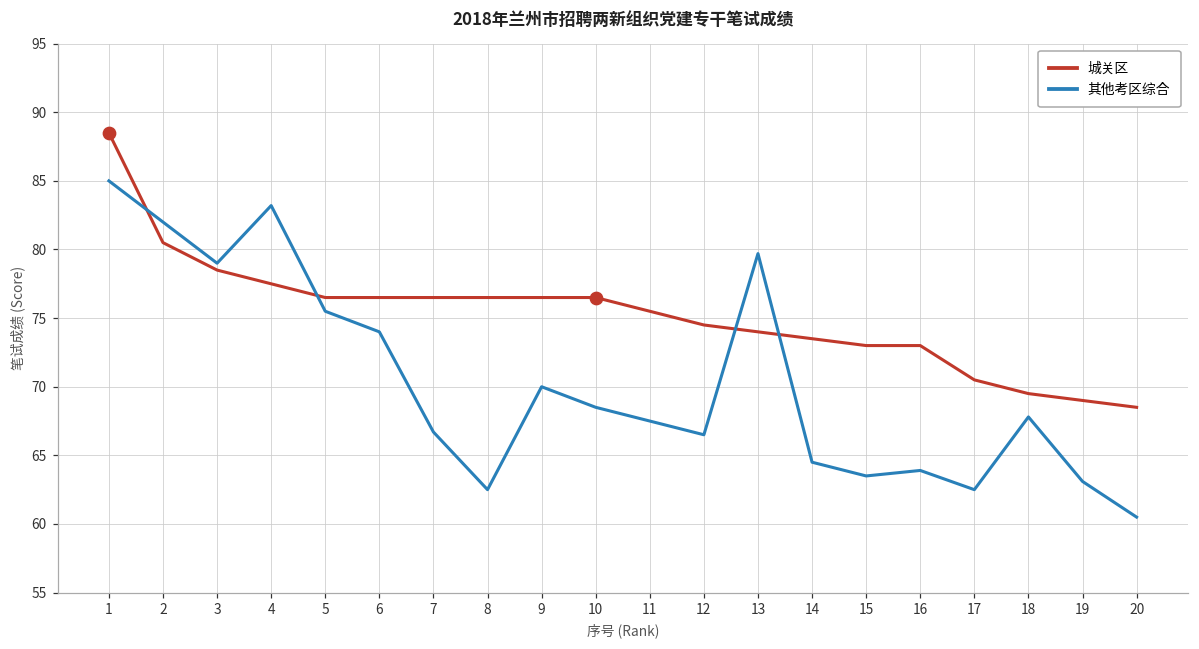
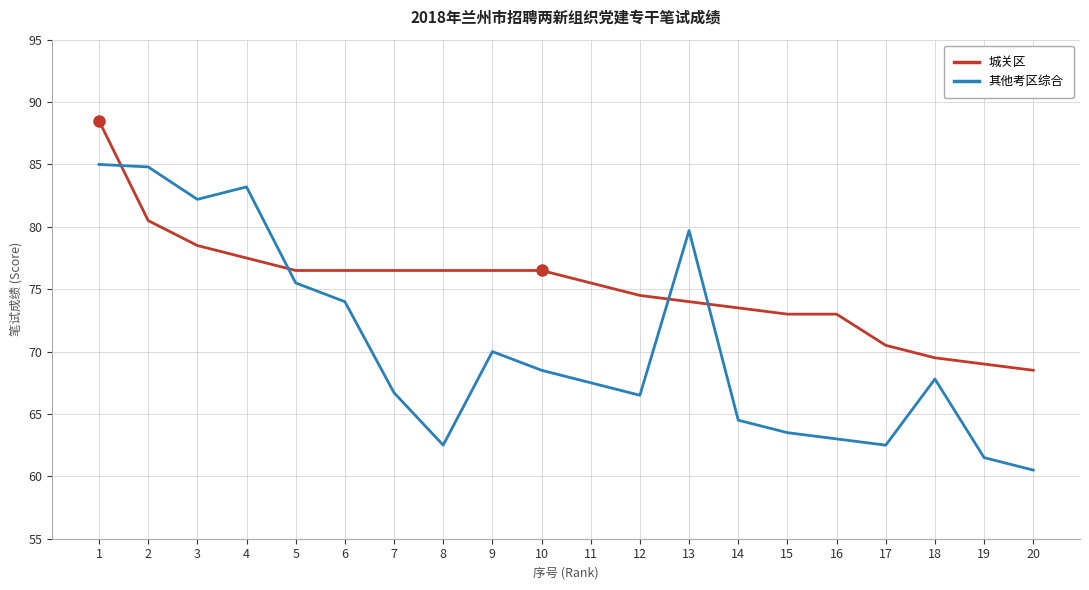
其他考区综合, 2: 82.0 -> 84.8
其他考区综合, 3: 79.0 -> 82.2
其他考区综合, 16: 63.9 -> 63.0
其他考区综合, 19: 63.1 -> 61.5
